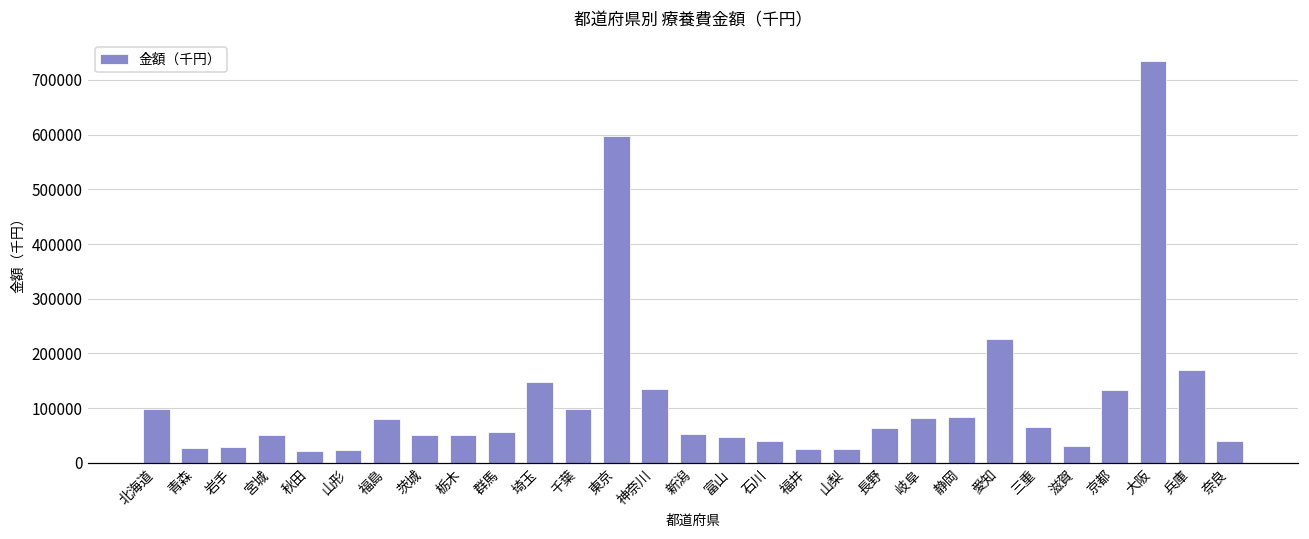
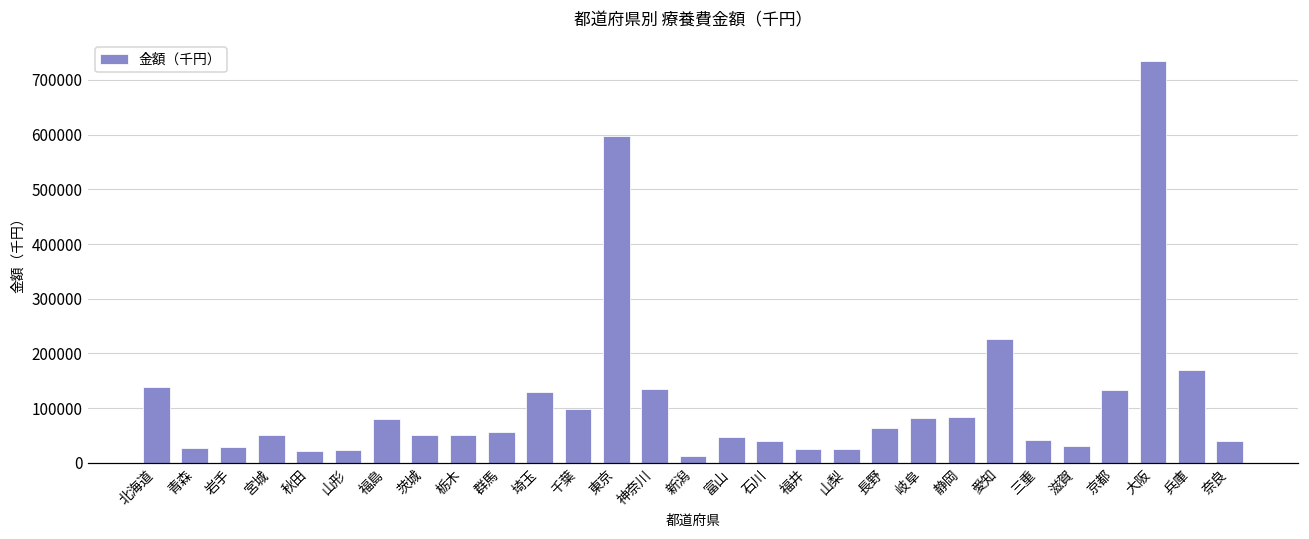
北海道: 100000 -> 140000
埼玉: 150000 -> 130000
新潟: 50000 -> 10000
三重: 70000 -> 40000
